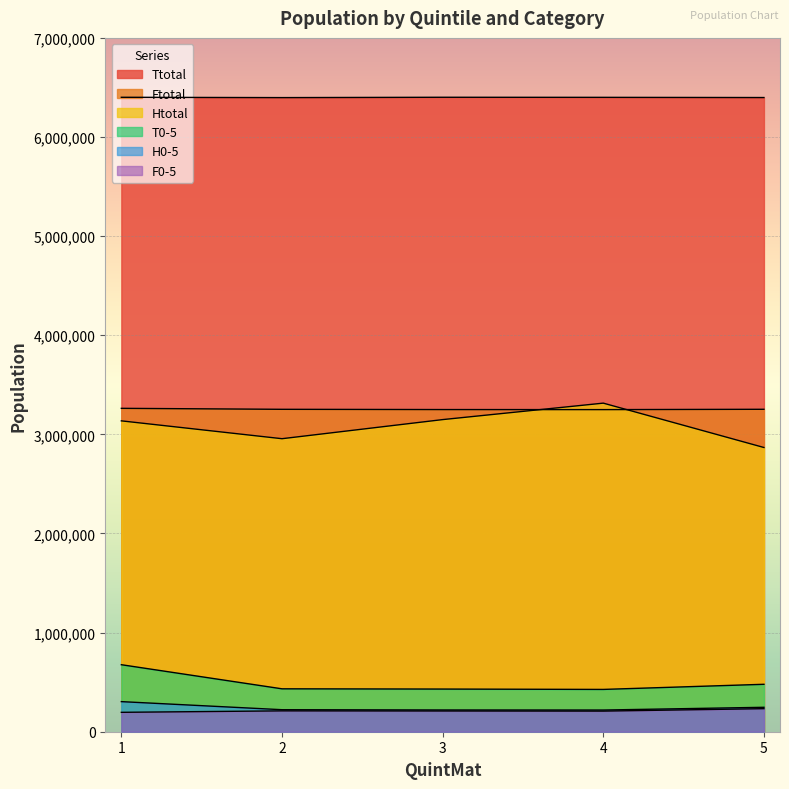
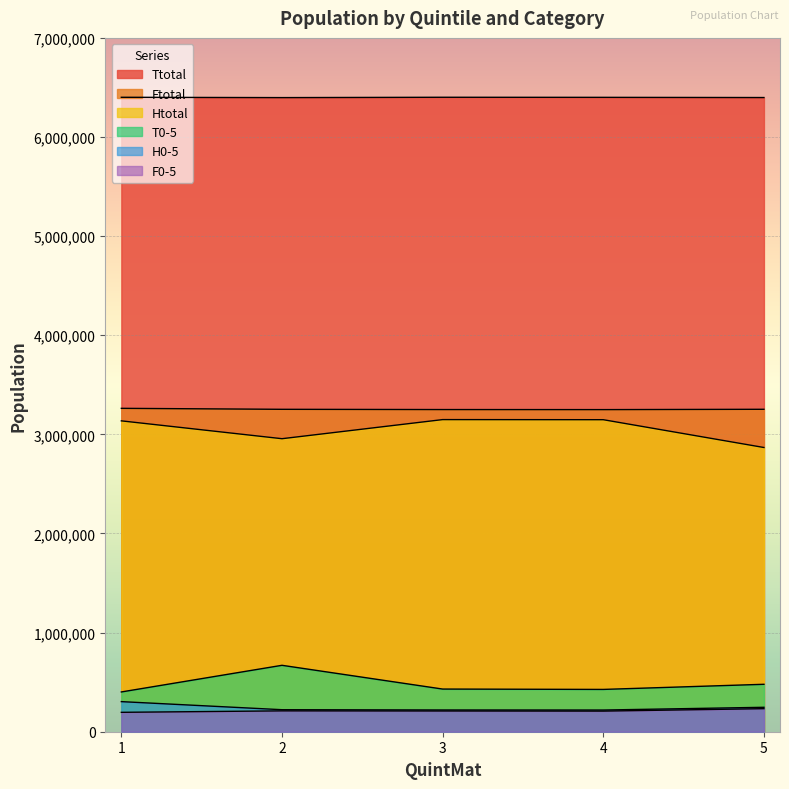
T0-5, 1: 700,000 -> 400,000
T0-5, 2: 400,000 -> 700,000
Htotal, 4: 3,300,000 -> 3,100,000
